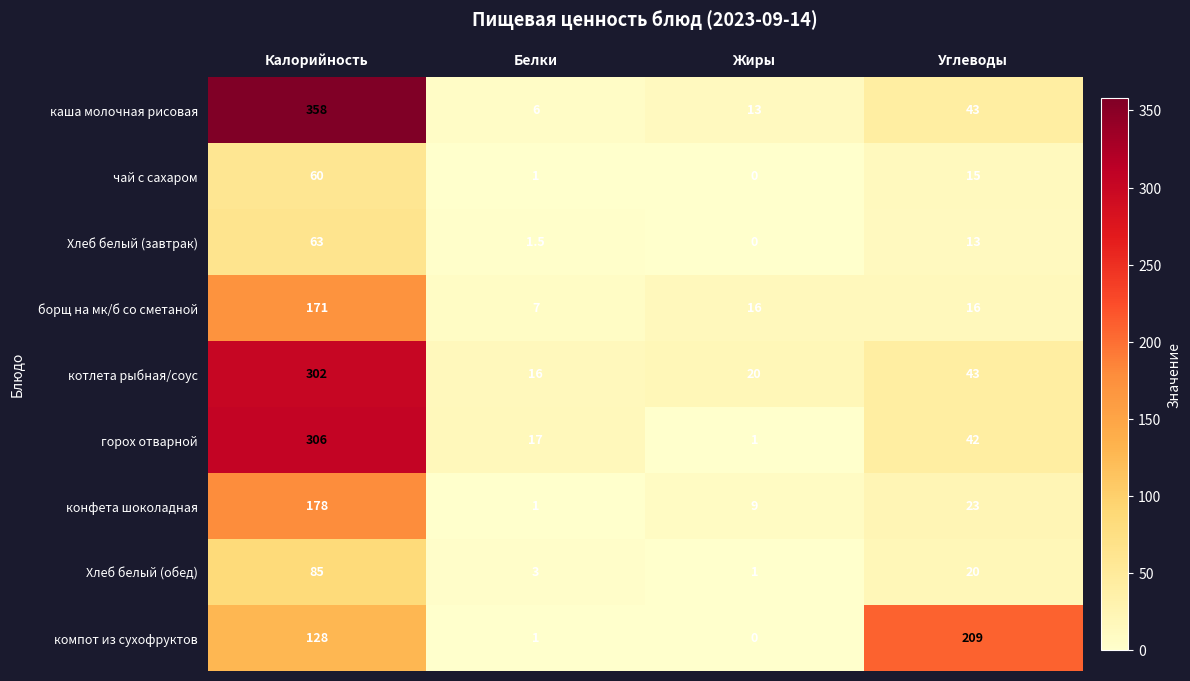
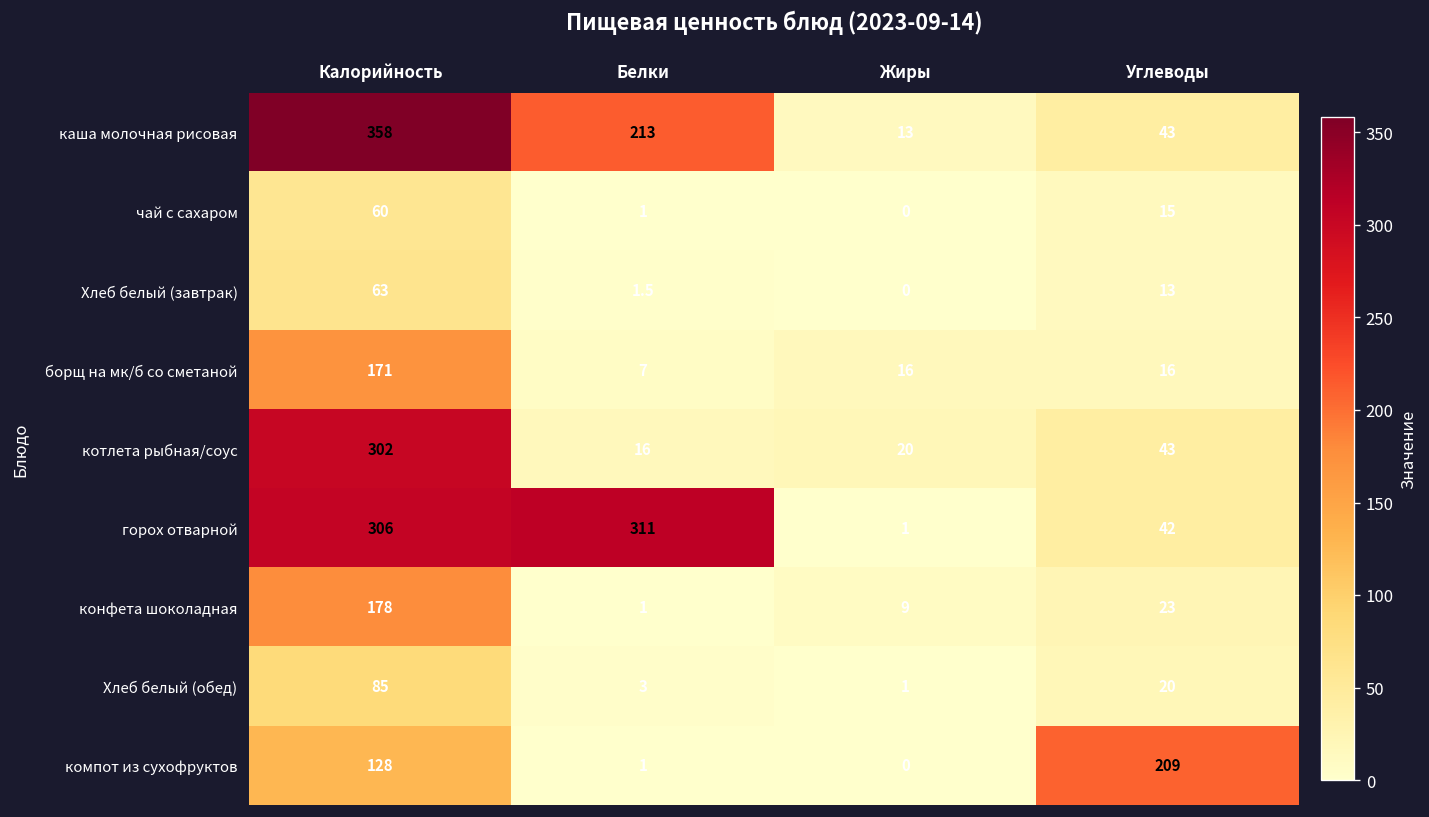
каша молочная рисовая, Белки: 6 -> 213
горох отварной, Белки: 17 -> 311
